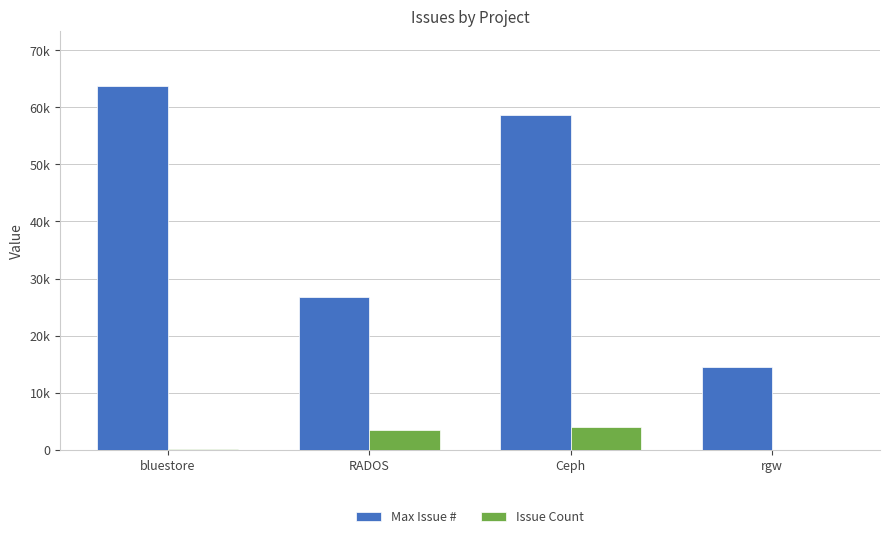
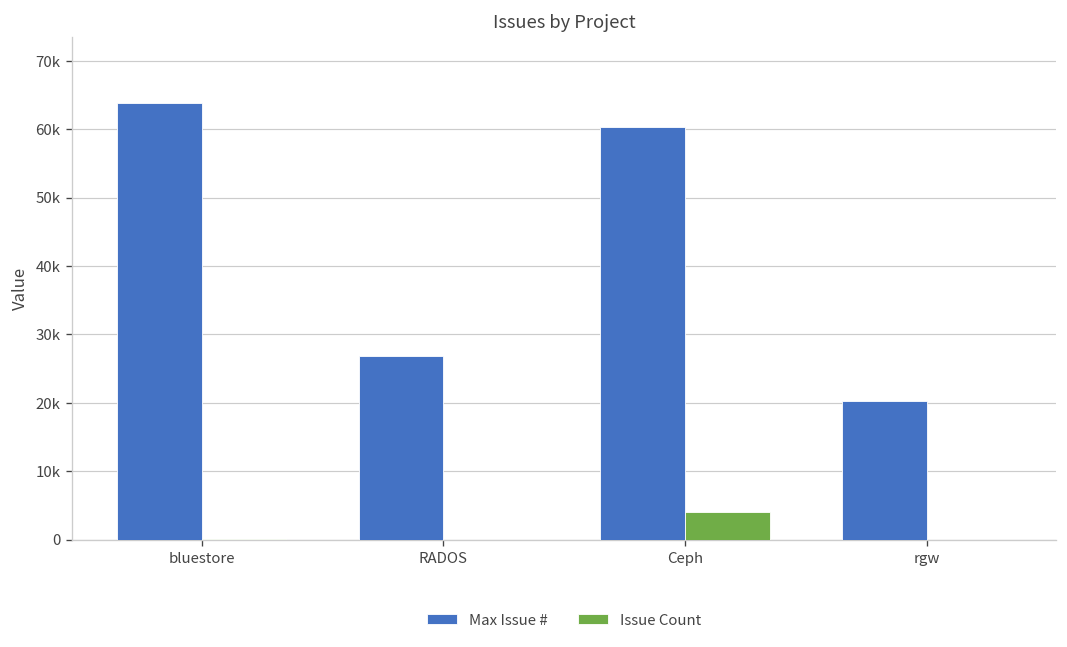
Issue Count, RADOS: 3000 -> 0
Max Issue #, Ceph: 59000 -> 60000
Max Issue #, rgw: 14000 -> 20000
